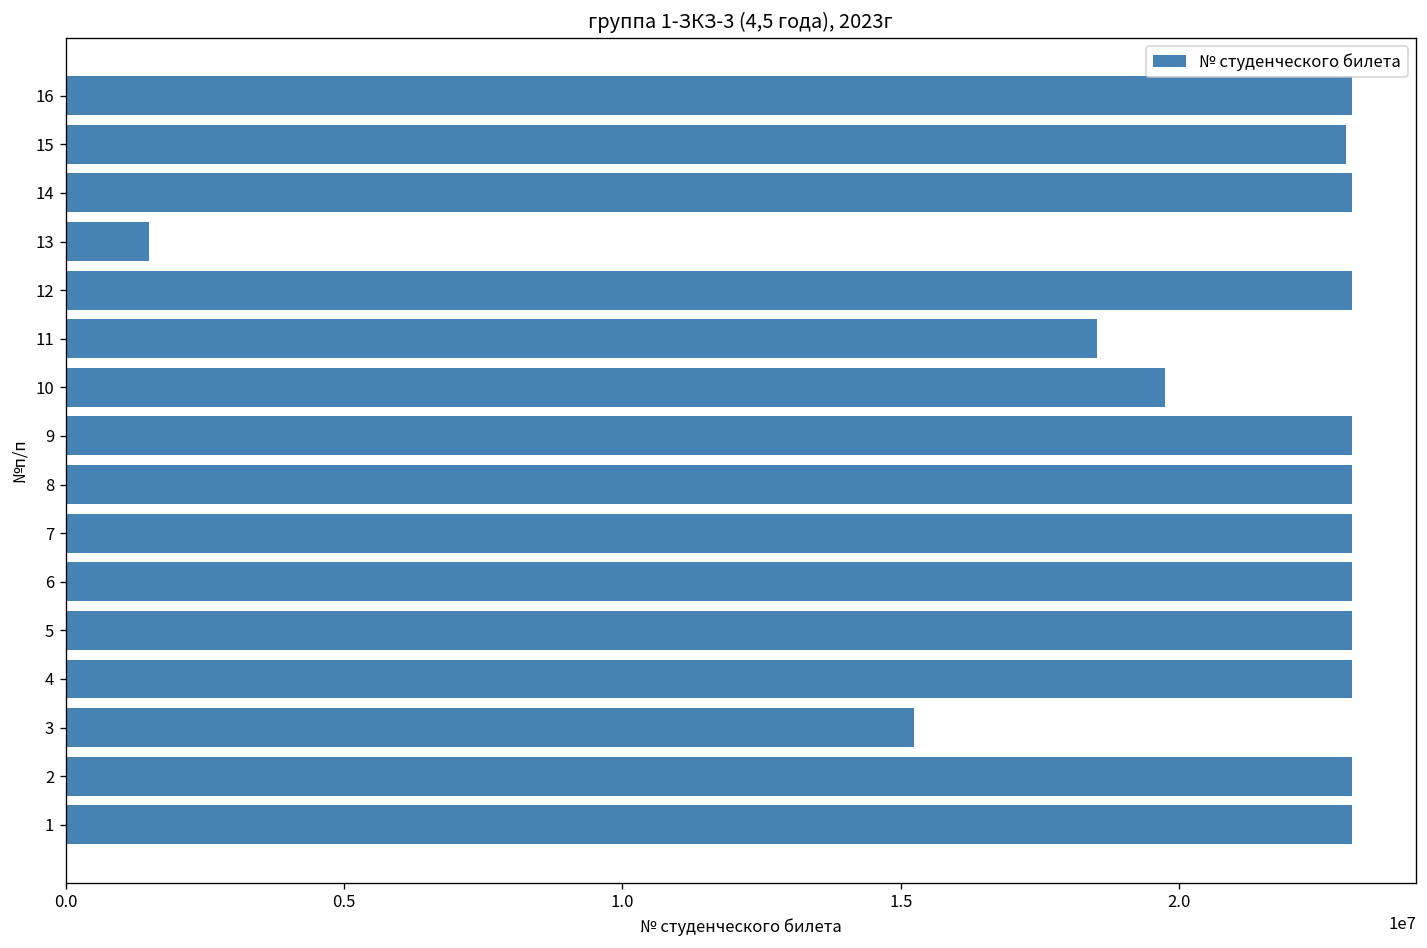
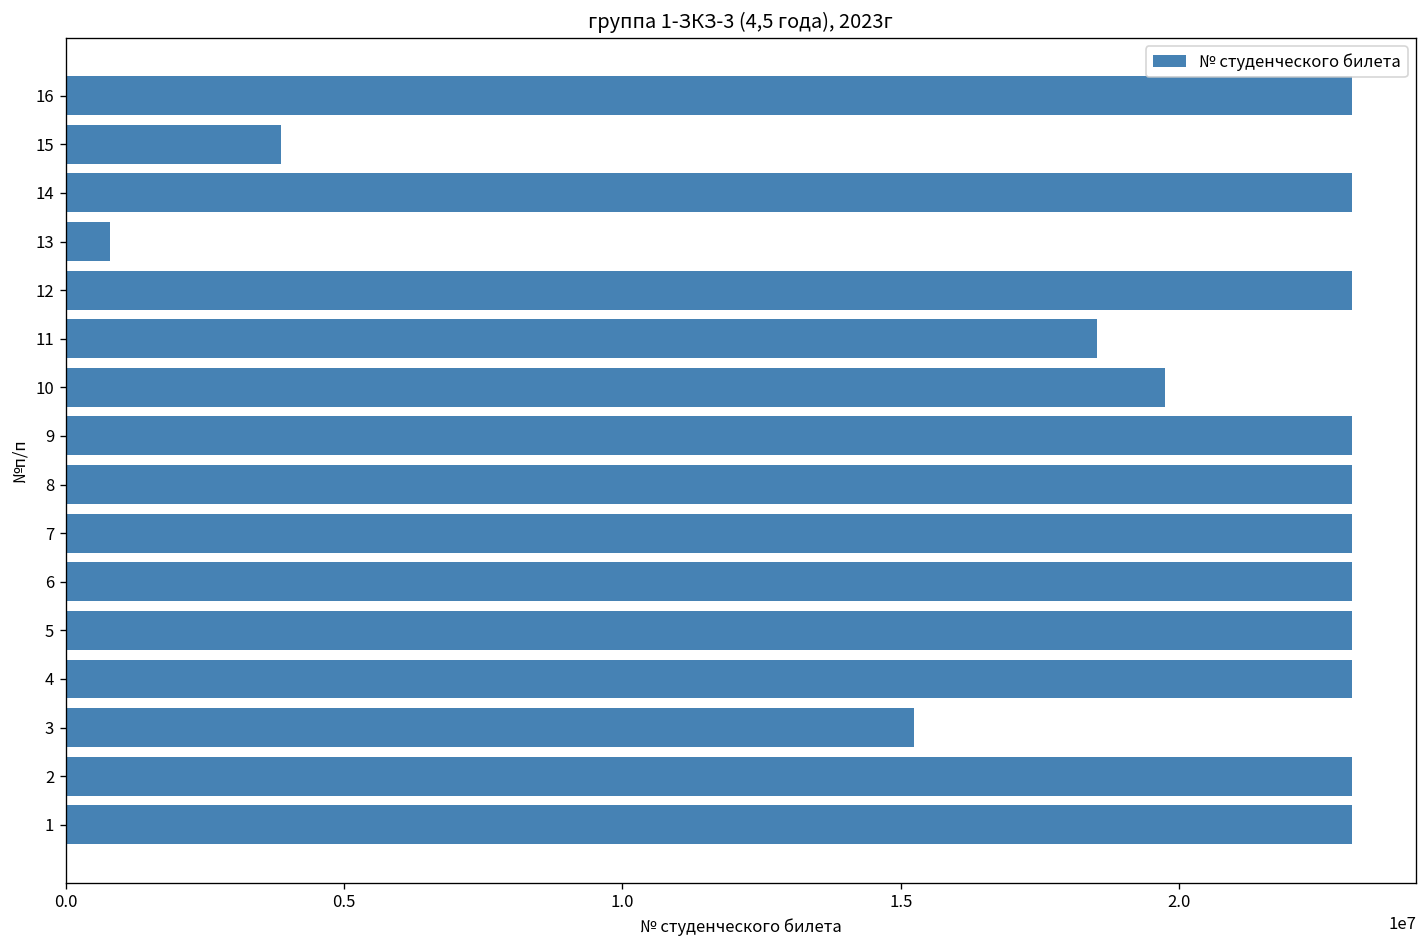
15: 23000000 -> 3900000
13: 1500000 -> 800000
